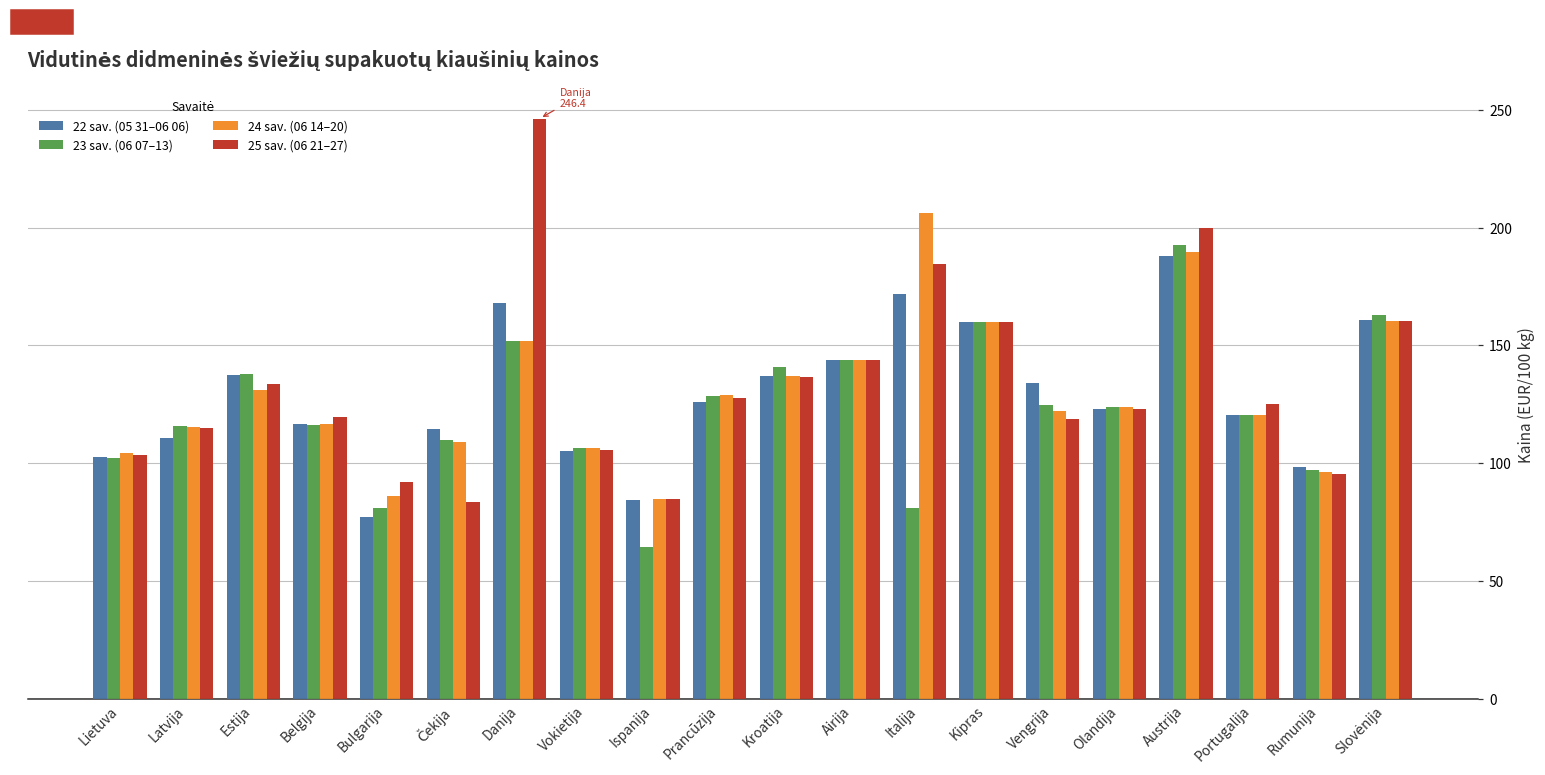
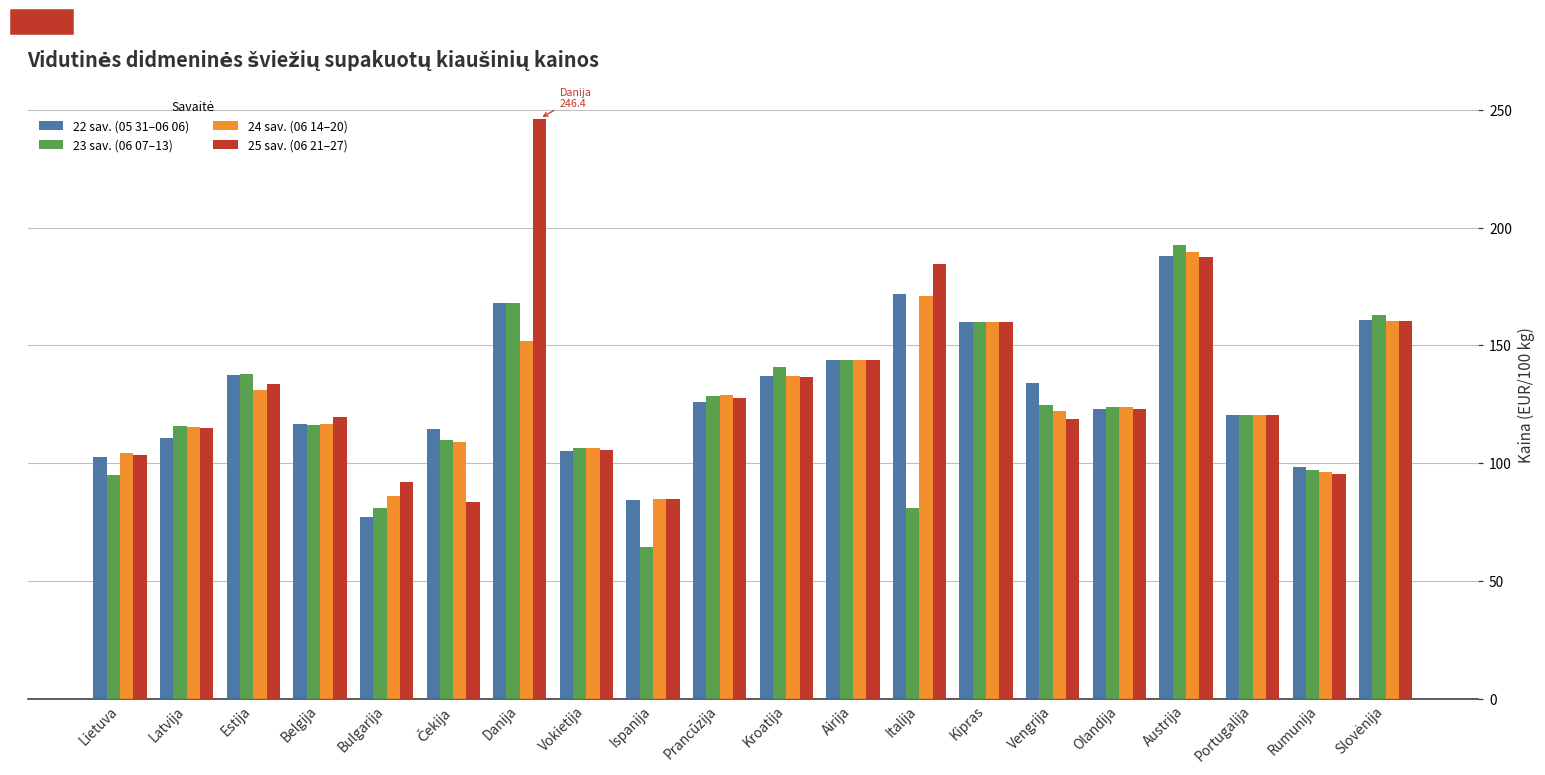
23 sav. (06 07–13), Lietuva: 102 -> 95
23 sav. (06 07–13), Danija: 152 -> 168
24 sav. (06 14–20), Italija: 206 -> 171
25 sav. (06 21–27), Austrija: 200 -> 188
25 sav. (06 21–27), Portugalija: 125 -> 120
